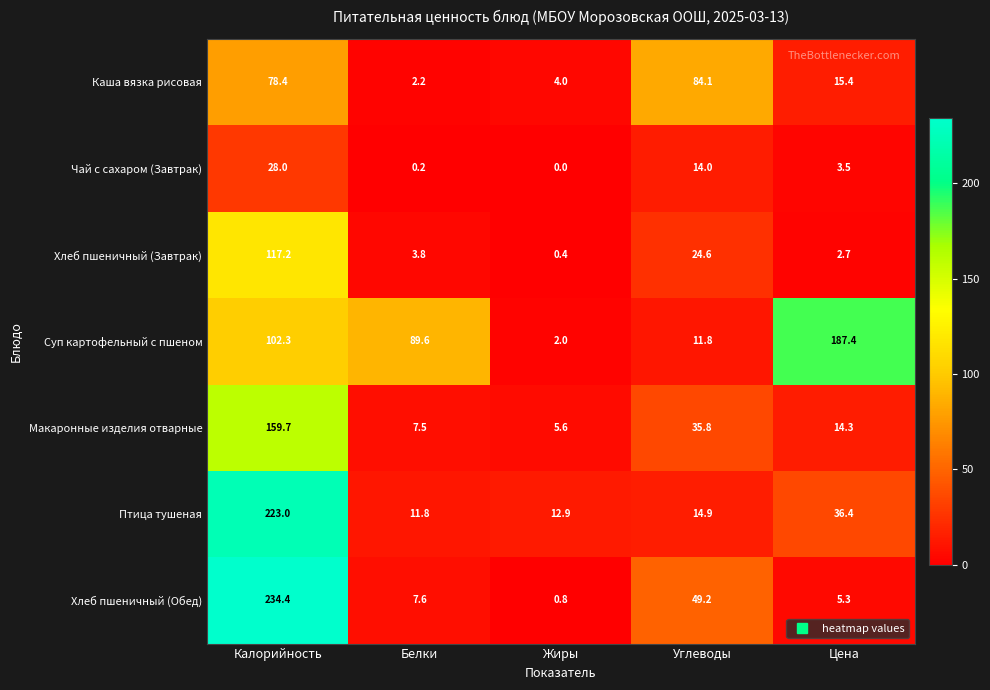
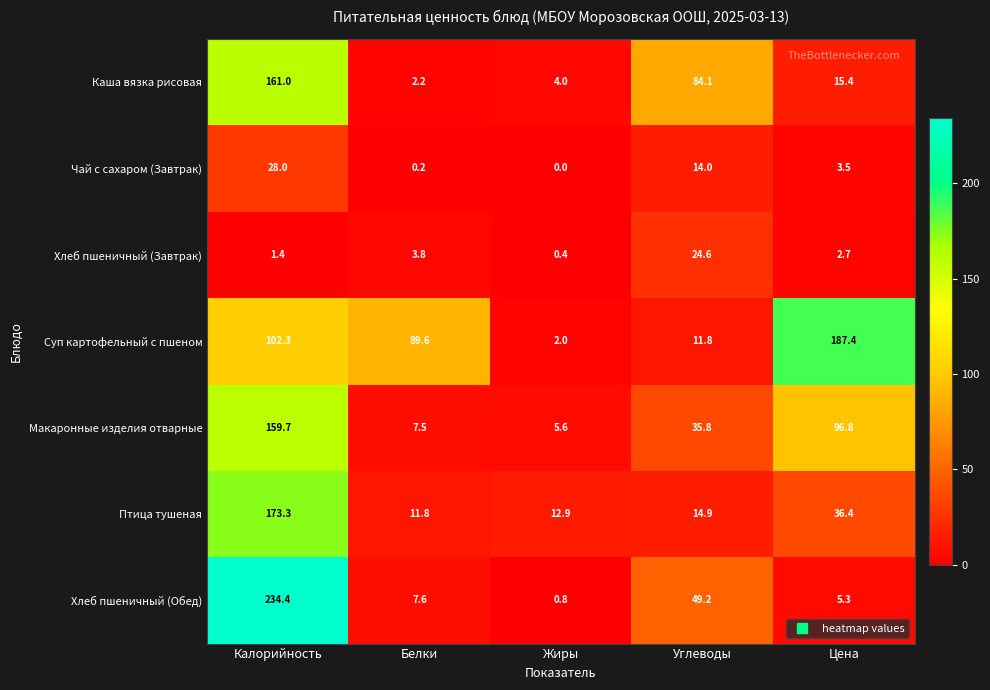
Каша вязка рисовая, Калорийность: 78.4 -> 161.0
Хлеб пшеничный (Завтрак), Калорийность: 117.2 -> 1.4
Макаронные изделия отварные, Цена: 14.3 -> 96.8
Птица тушеная, Калорийность: 223.0 -> 173.3
